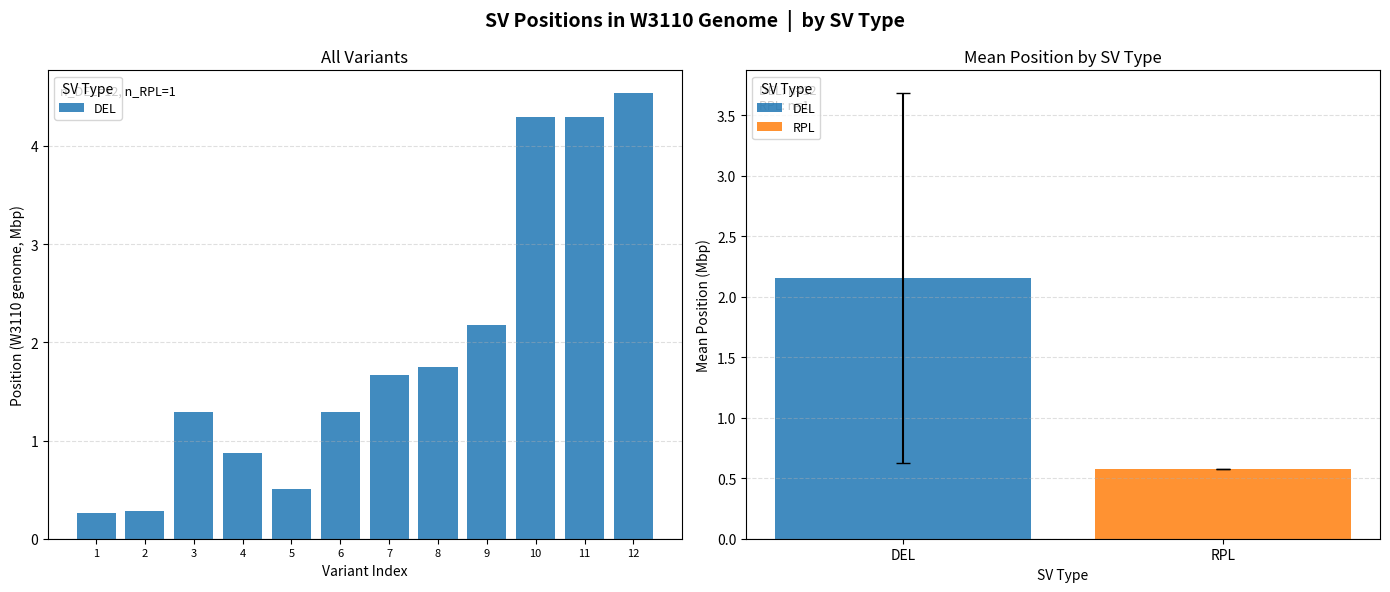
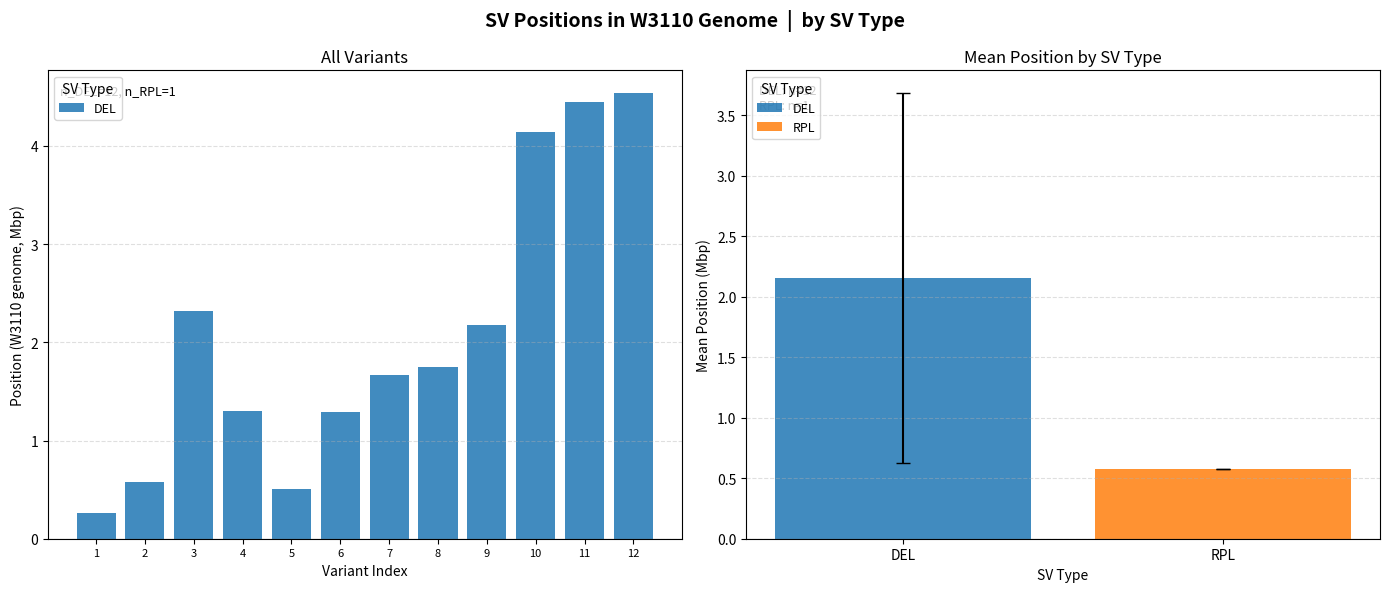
All Variants, 2: 0.3 -> 0.6
All Variants, 3: 1.3 -> 2.3
All Variants, 4: 0.9 -> 1.3
All Variants, 10: 4.3 -> 4.1
All Variants, 11: 4.3 -> 4.4
